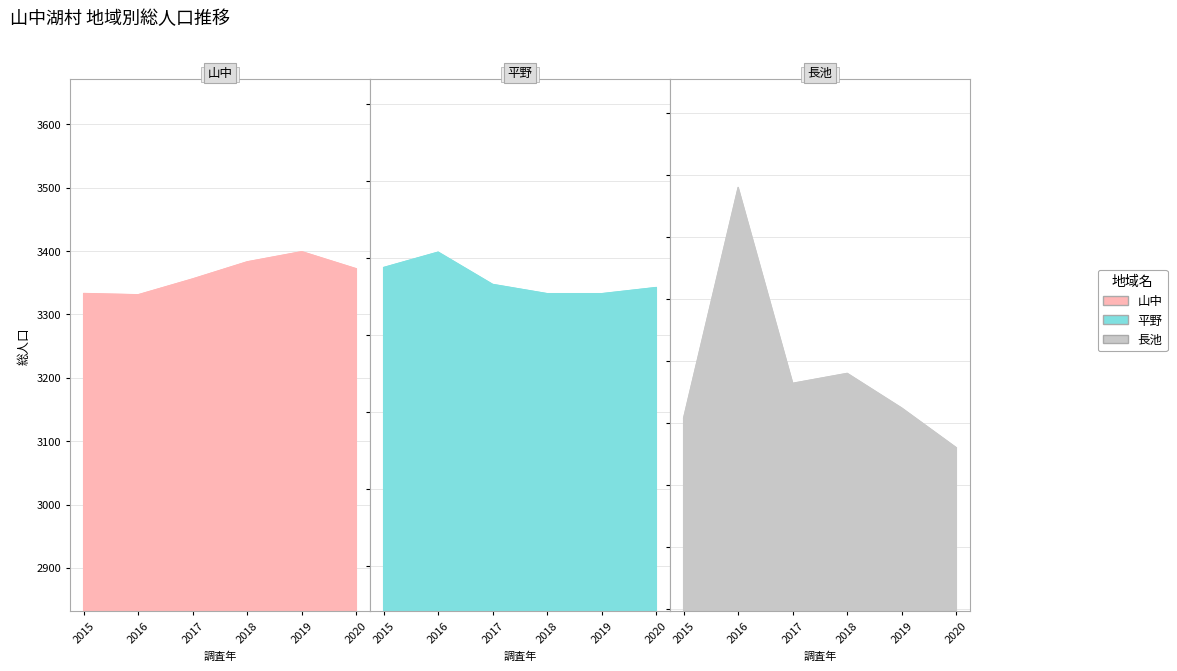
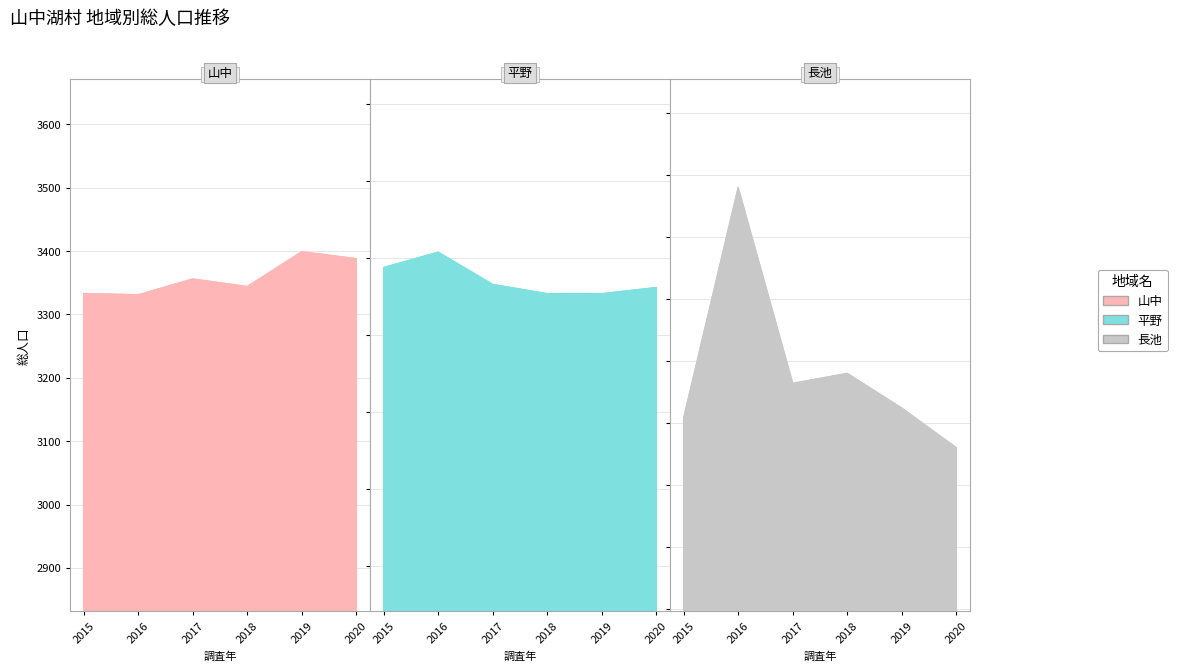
山中, 2018: 3380 -> 3340
山中, 2020: 3370 -> 3390
